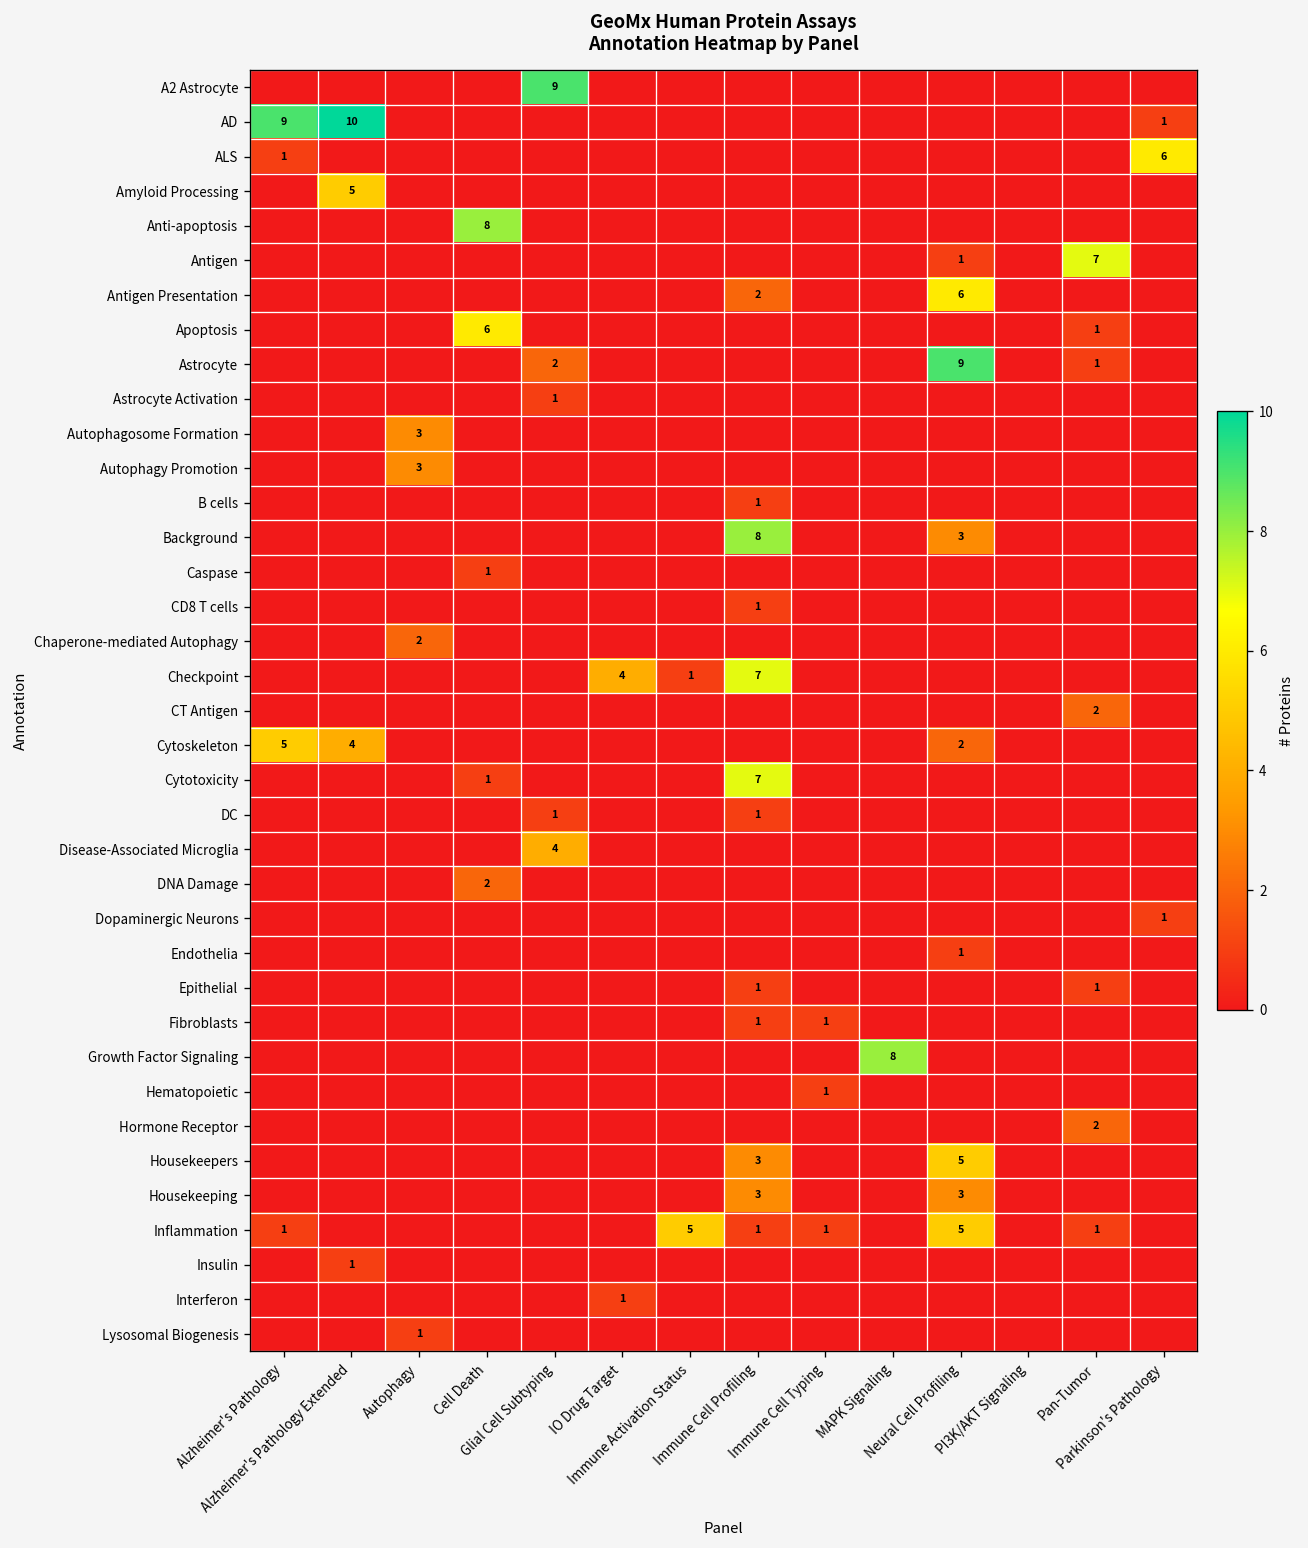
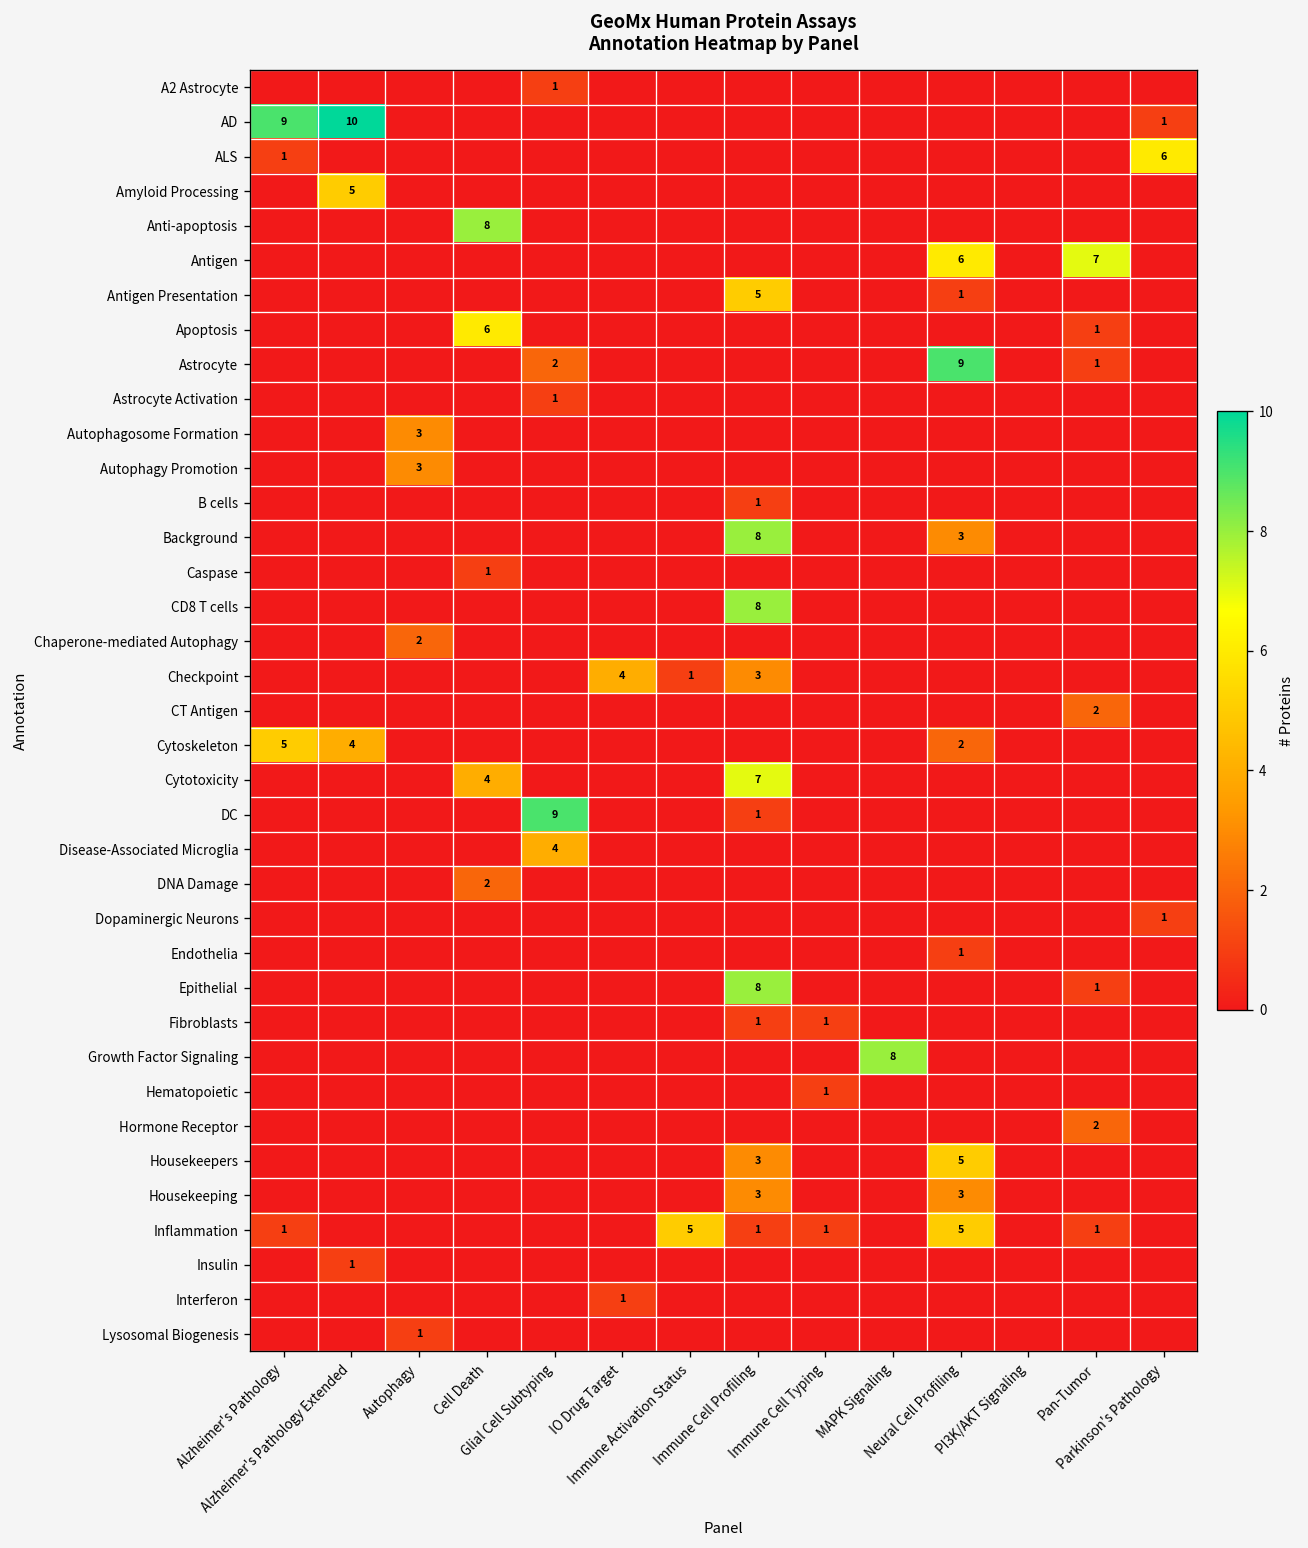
A2 Astrocyte, Glial Cell Subtyping: 9 -> 1
Antigen, Neural Cell Profiling: 1 -> 6
Antigen Presentation, Immune Cell Profiling: 2 -> 5
Antigen Presentation, Neural Cell Profiling: 6 -> 1
CD8 T cells, Immune Cell Profiling: 1 -> 8
Checkpoint, Immune Cell Profiling: 7 -> 3
Cytotoxicity, Cell Death: 1 -> 4
DC, Glial Cell Subtyping: 1 -> 9
Epithelial, Immune Cell Profiling: 1 -> 8
